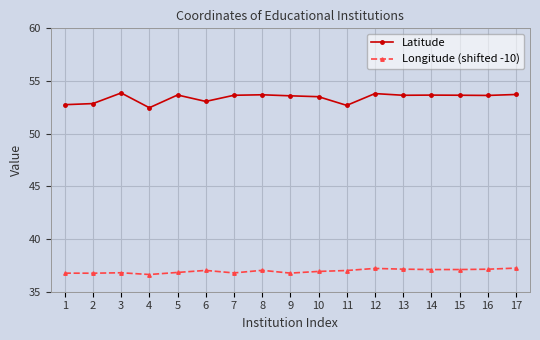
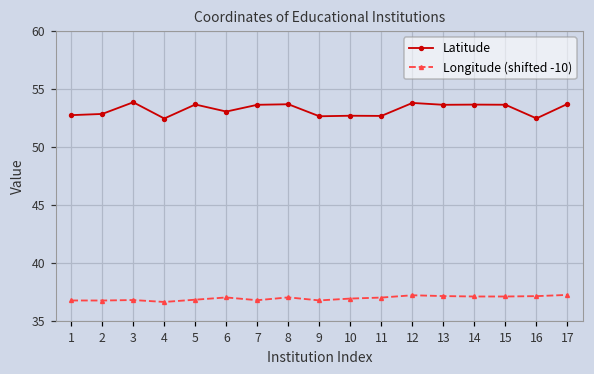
Latitude, 9: 53.6 -> 52.7
Latitude, 10: 53.5 -> 52.7
Latitude, 16: 53.6 -> 52.5
